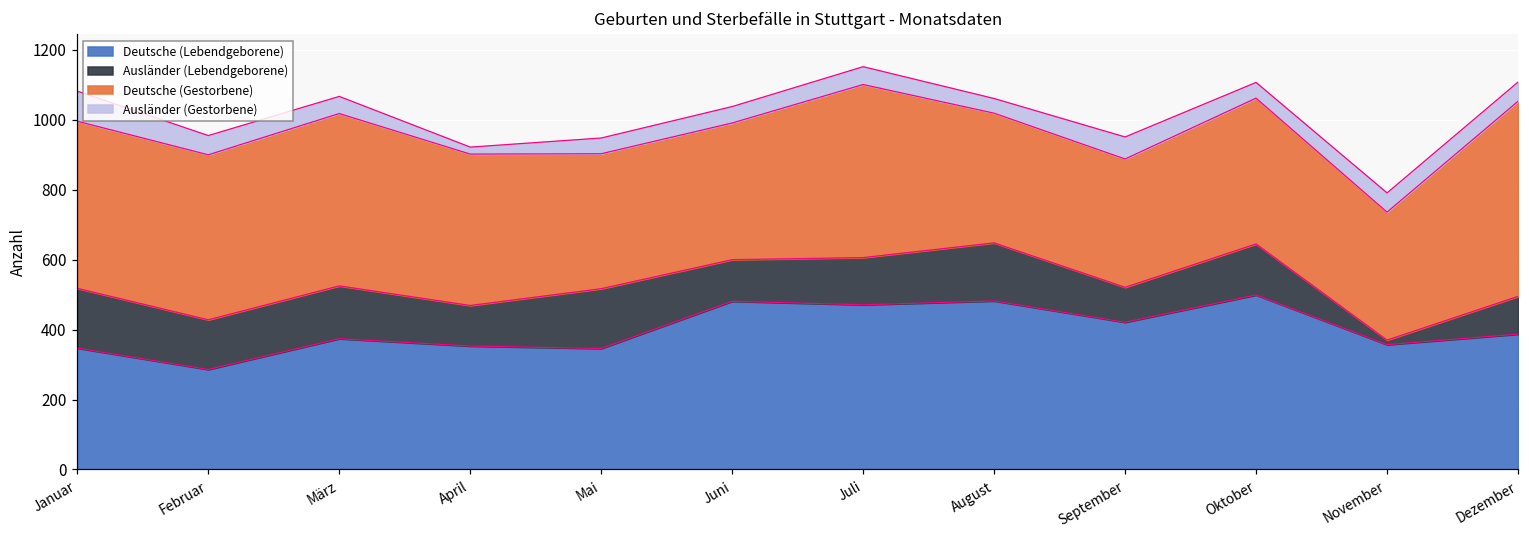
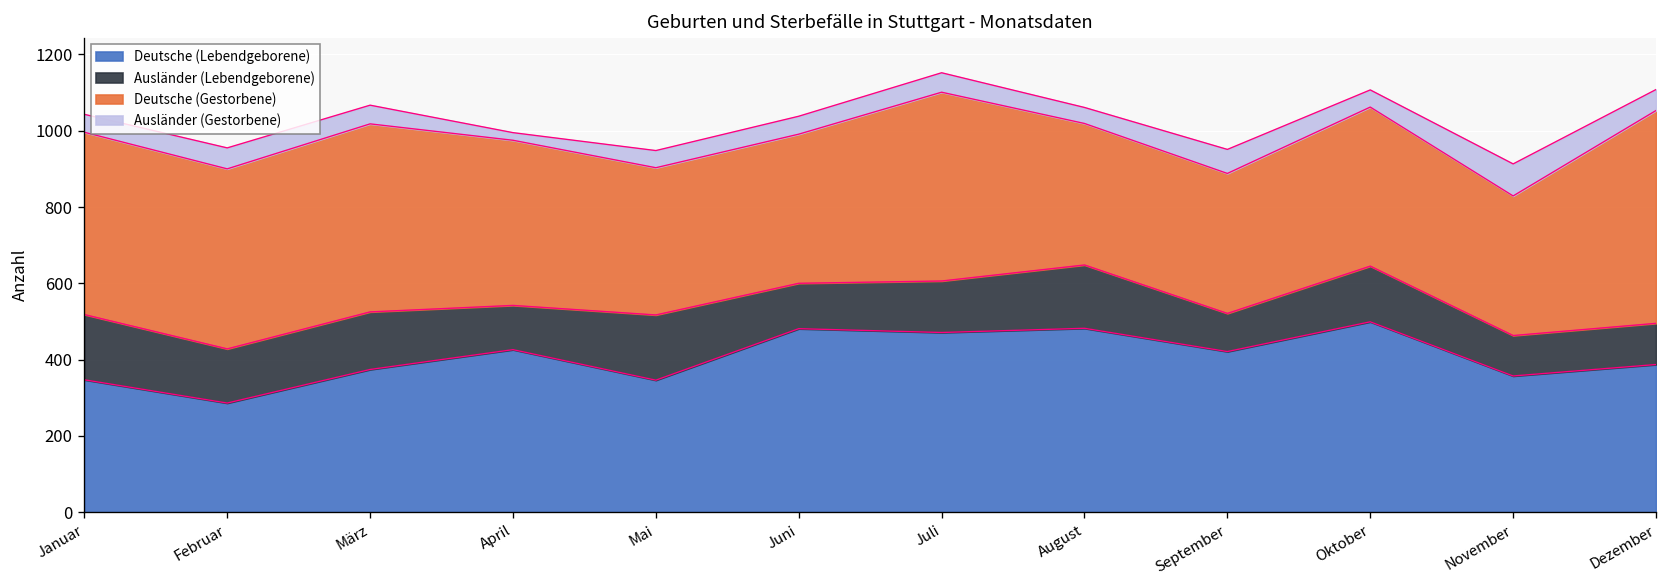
Ausländer (Gestorbene), Januar: 90 -> 50
Deutsche (Lebendgeborene), April: 350 -> 430
Ausländer (Lebendgeborene), November: 10 -> 110
Ausländer (Gestorbene), November: 60 -> 80
